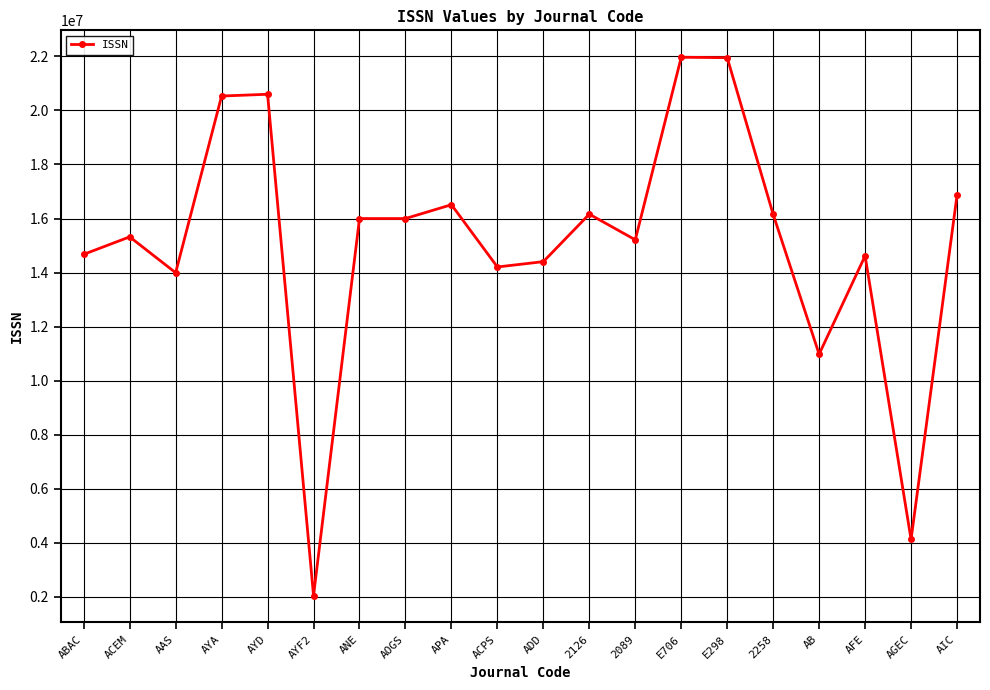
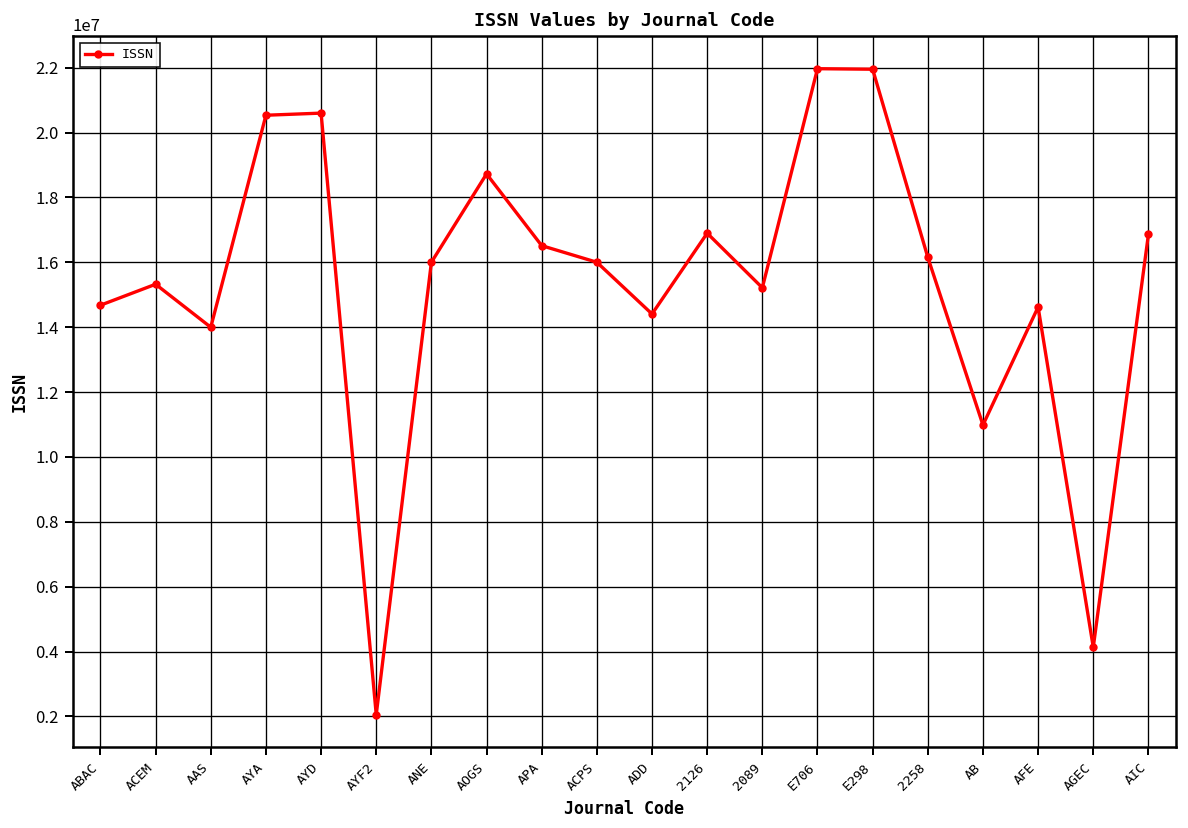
AOGS: 16000000 -> 18700000
ACPS: 14200000 -> 16000000
2126: 16200000 -> 16900000
